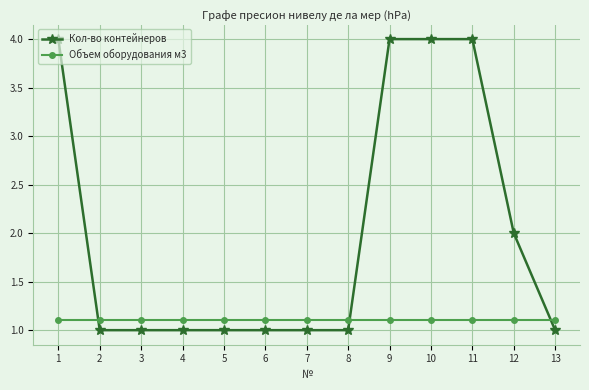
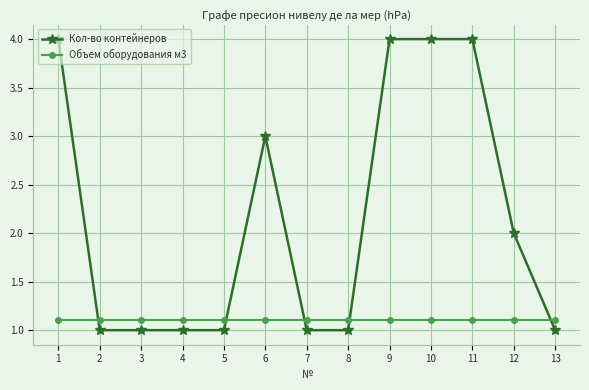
Кол-во контейнеров, 6: 1 -> 3
